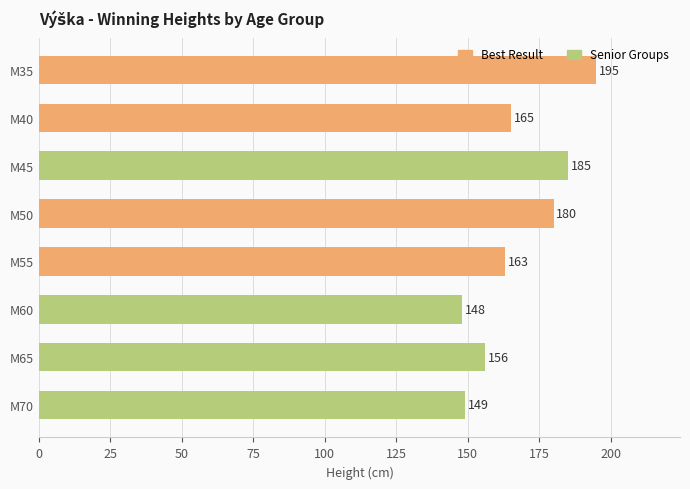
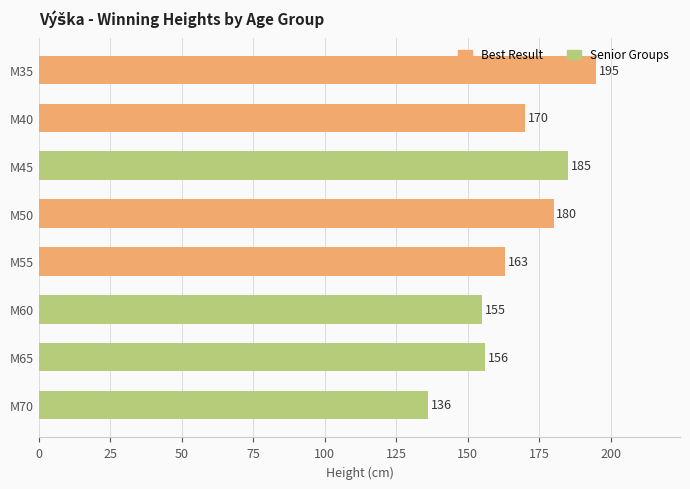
M40: 165 -> 170
M60: 148 -> 155
M70: 149 -> 136
